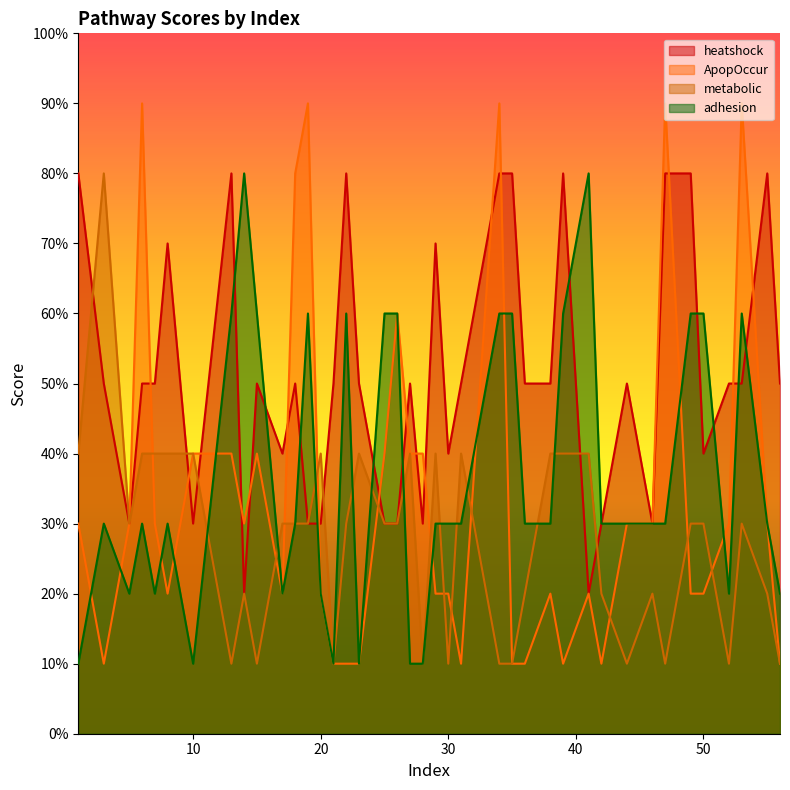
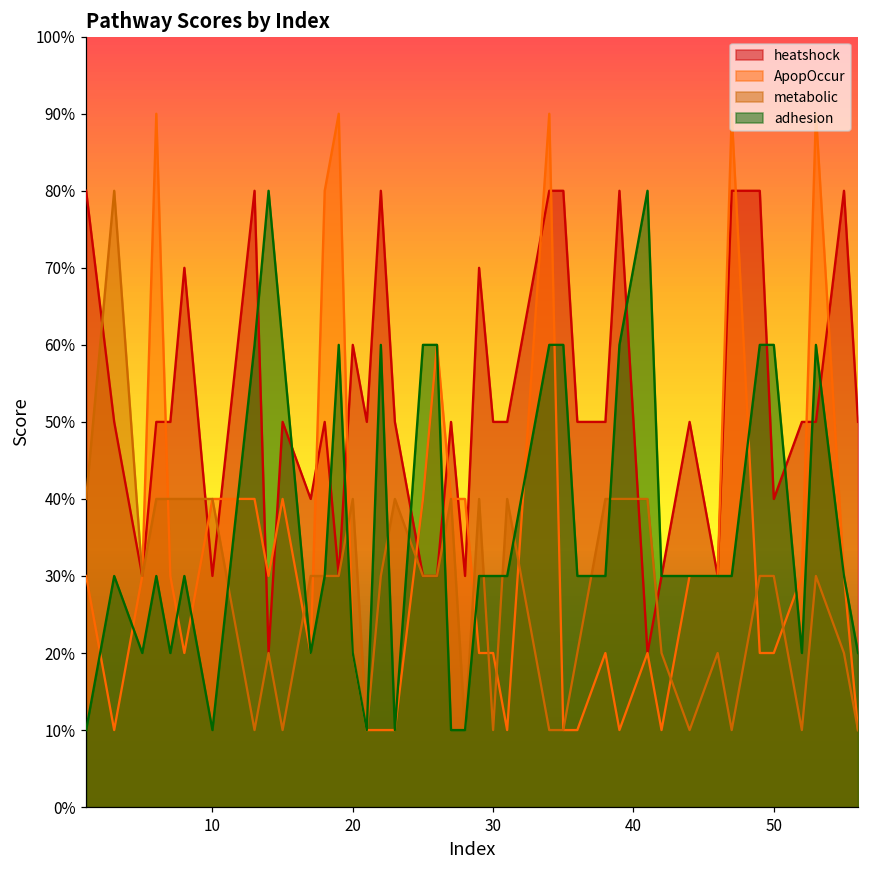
heatshock, 20: 30% -> 60%
heatshock, 30: 40% -> 50%
